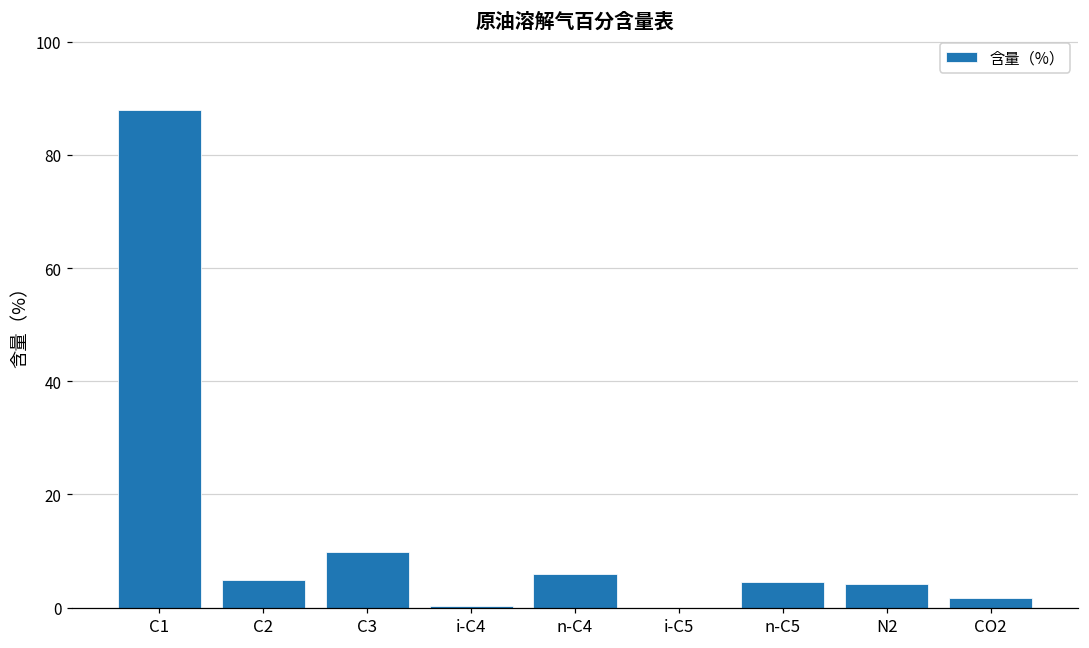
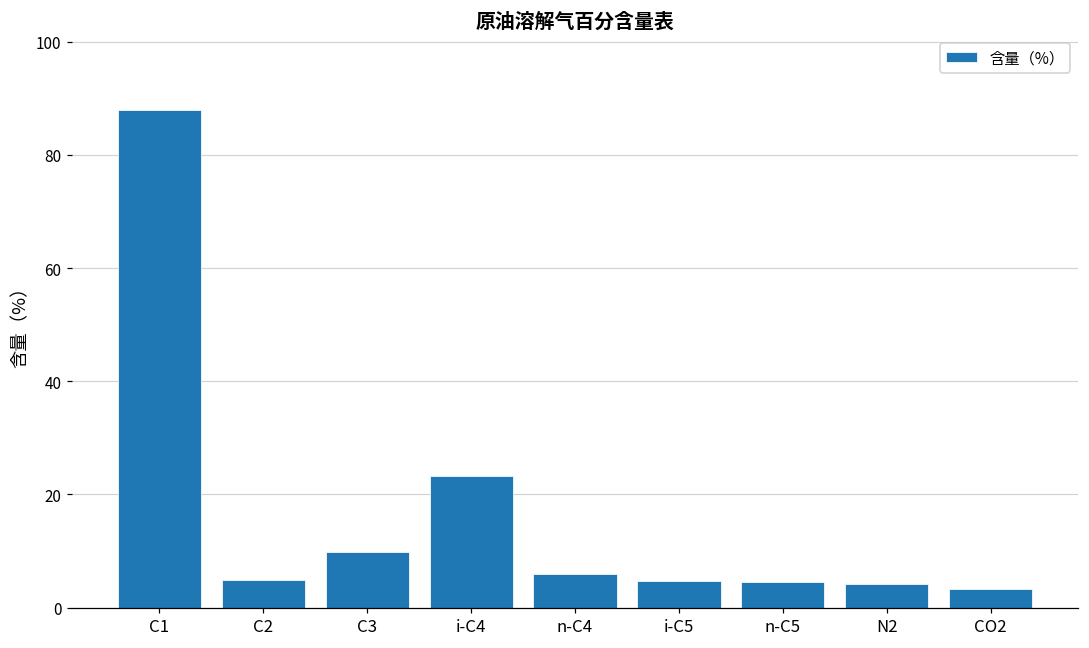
i-C4: 0 -> 23
i-C5: 0 -> 5
CO2: 2 -> 3
